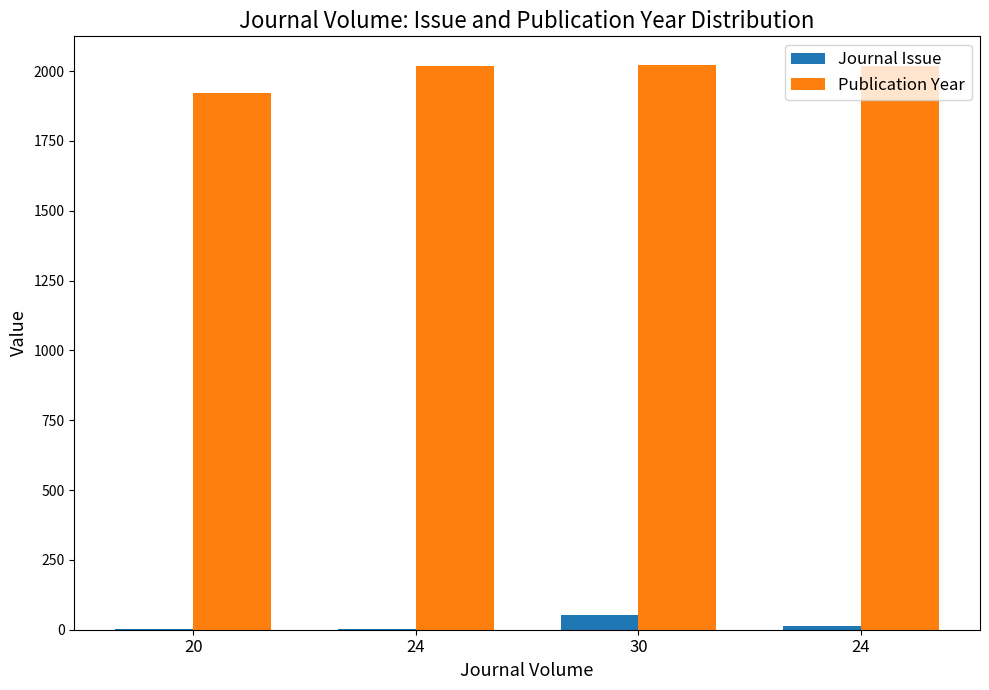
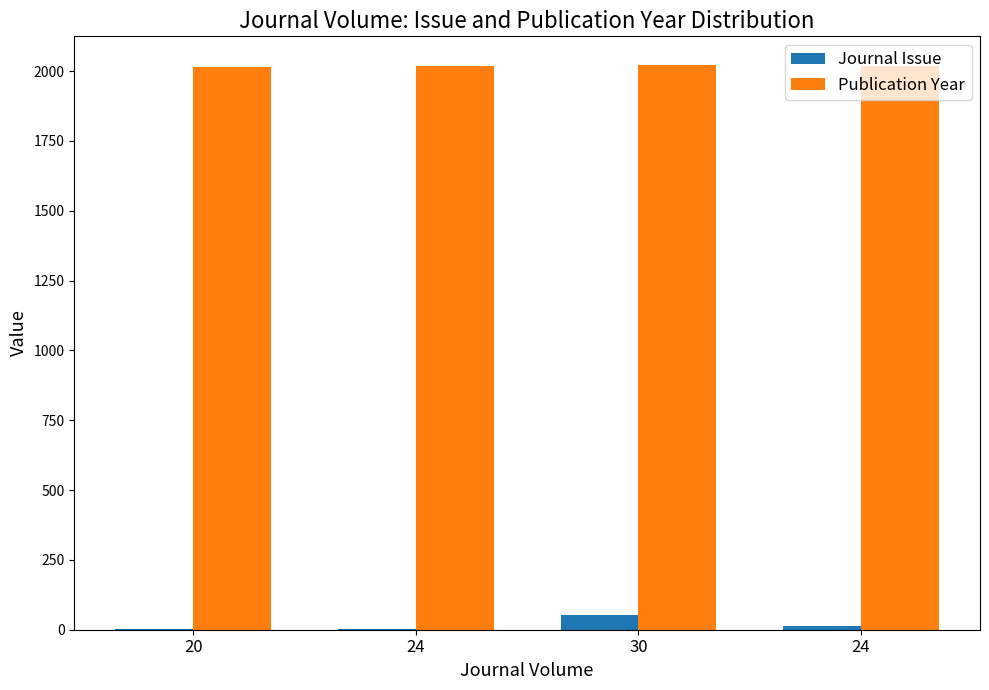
Publication Year, 20: 1920 -> 2010
